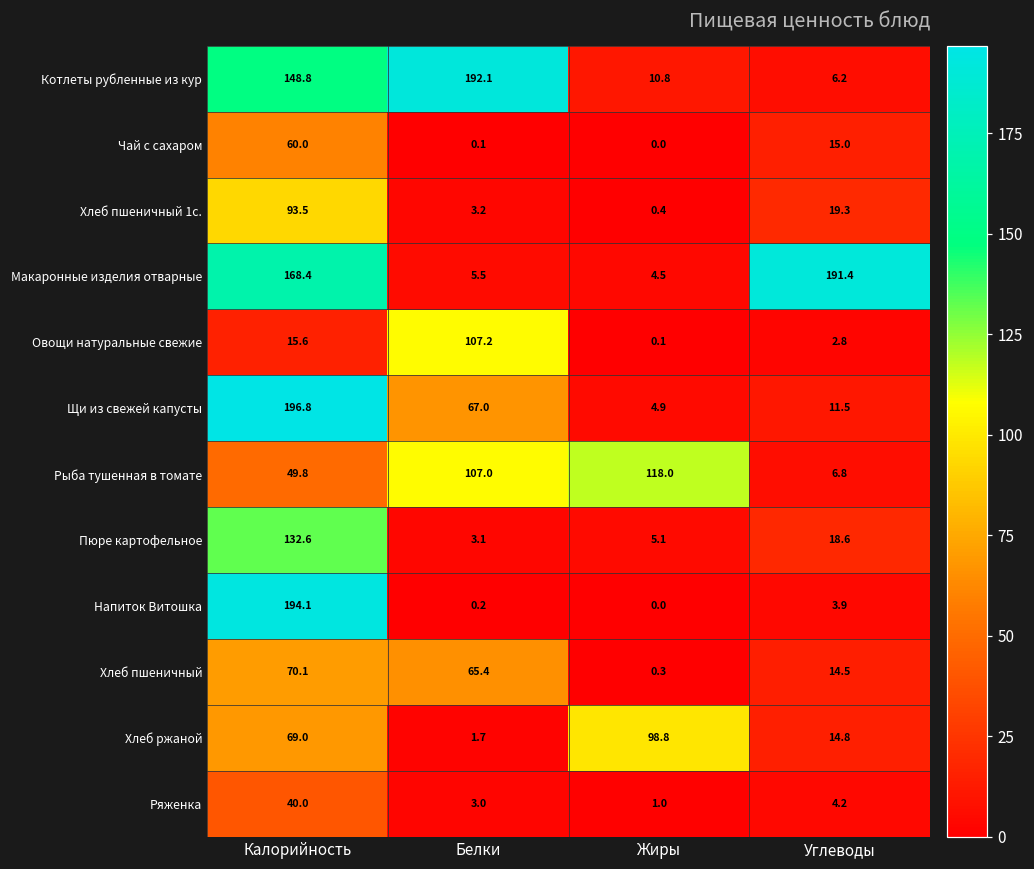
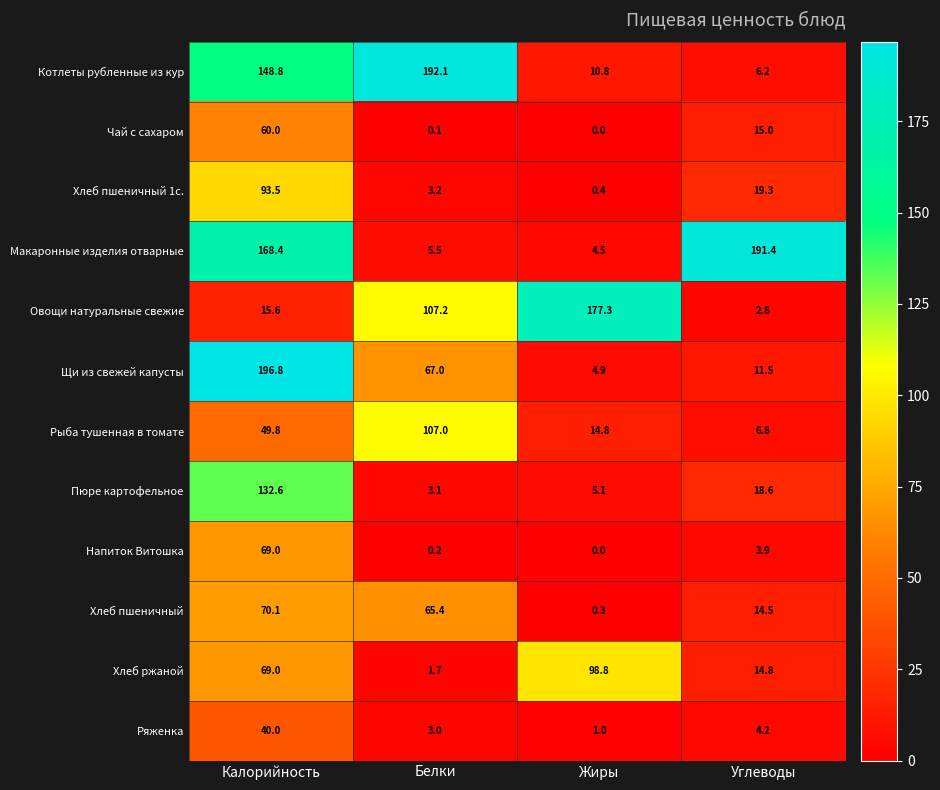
Овощи натуральные свежие, Жиры: 0.1 -> 177.3
Рыба тушенная в томате, Жиры: 118.0 -> 14.8
Напиток Витошка, Калорийность: 194.1 -> 69.0
